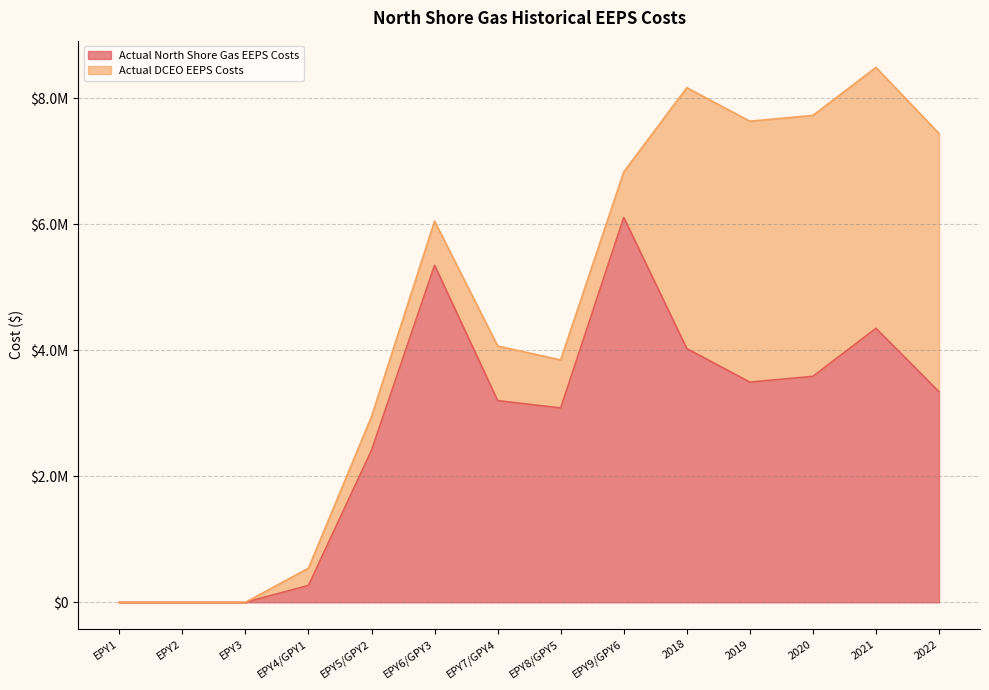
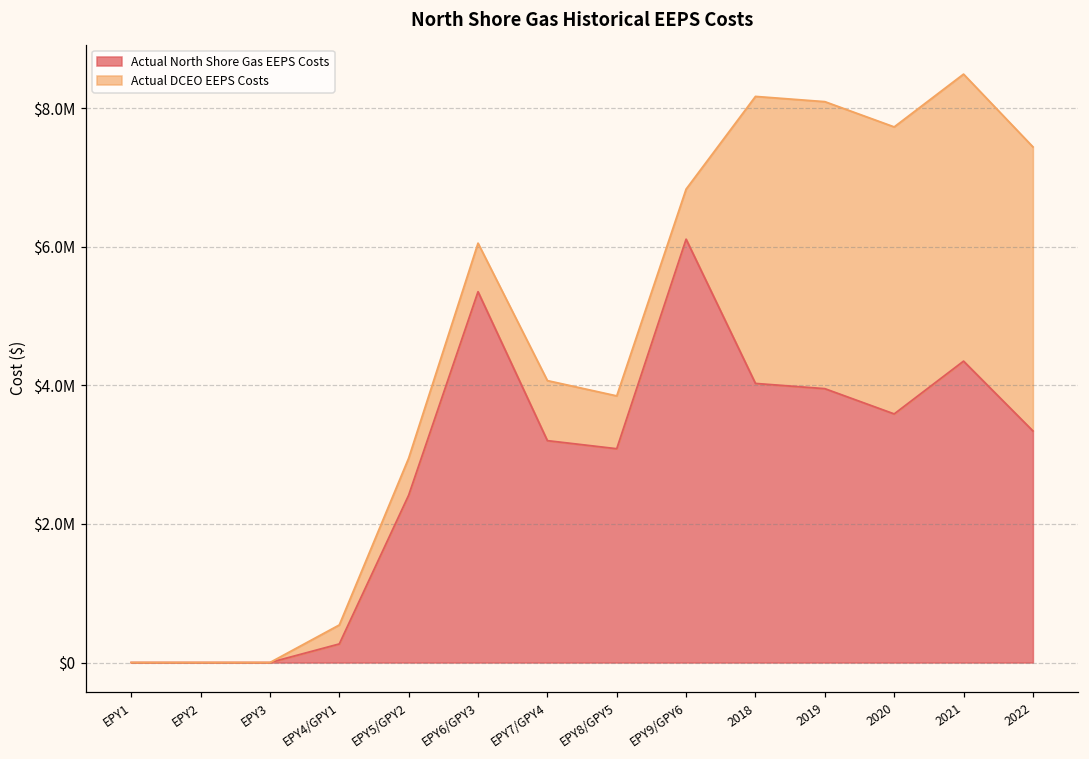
Actual North Shore Gas EEPS Costs, 2019: $3500000 -> $4000000
